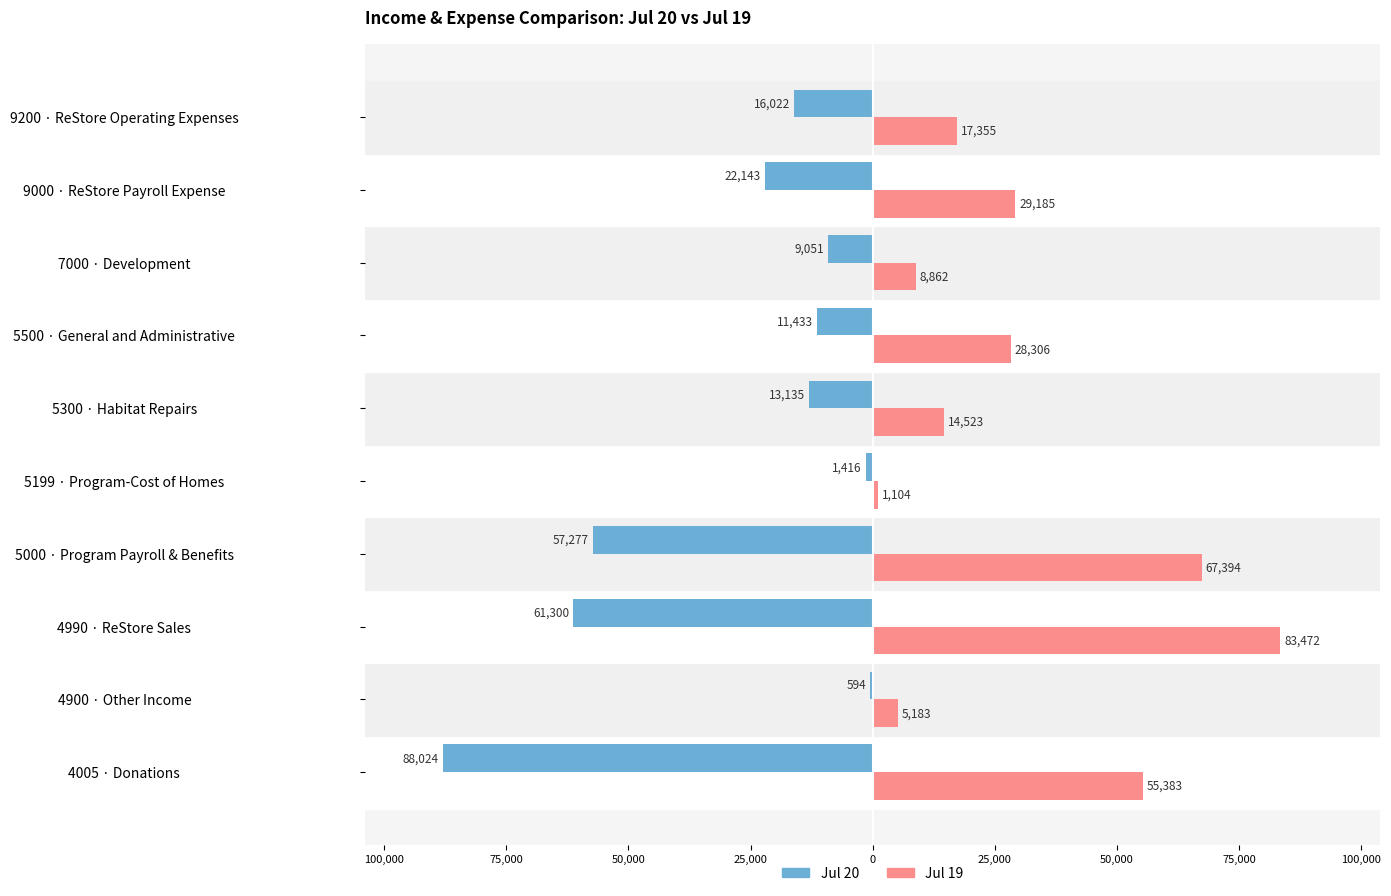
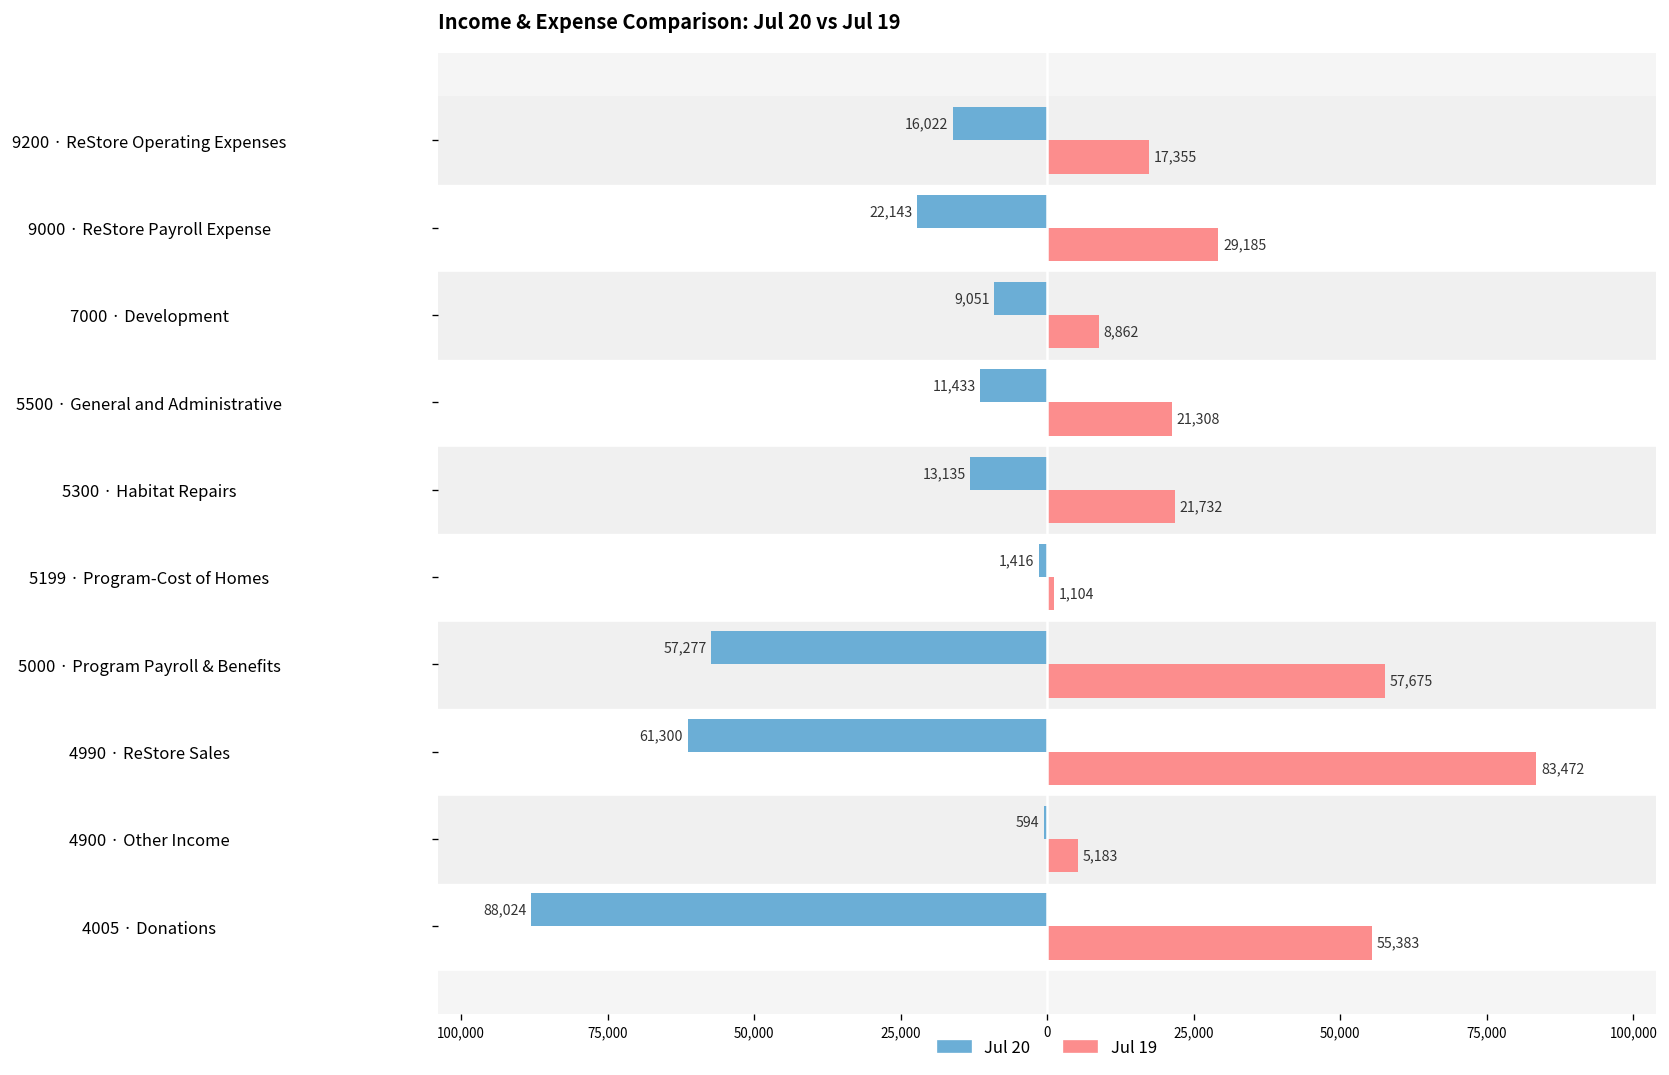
Jul 19, 5500 · General and Administrative: 28,306 -> 21,308
Jul 19, 5300 · Habitat Repairs: 14,523 -> 21,732
Jul 19, 5000 · Program Payroll & Benefits: 67,394 -> 57,675
